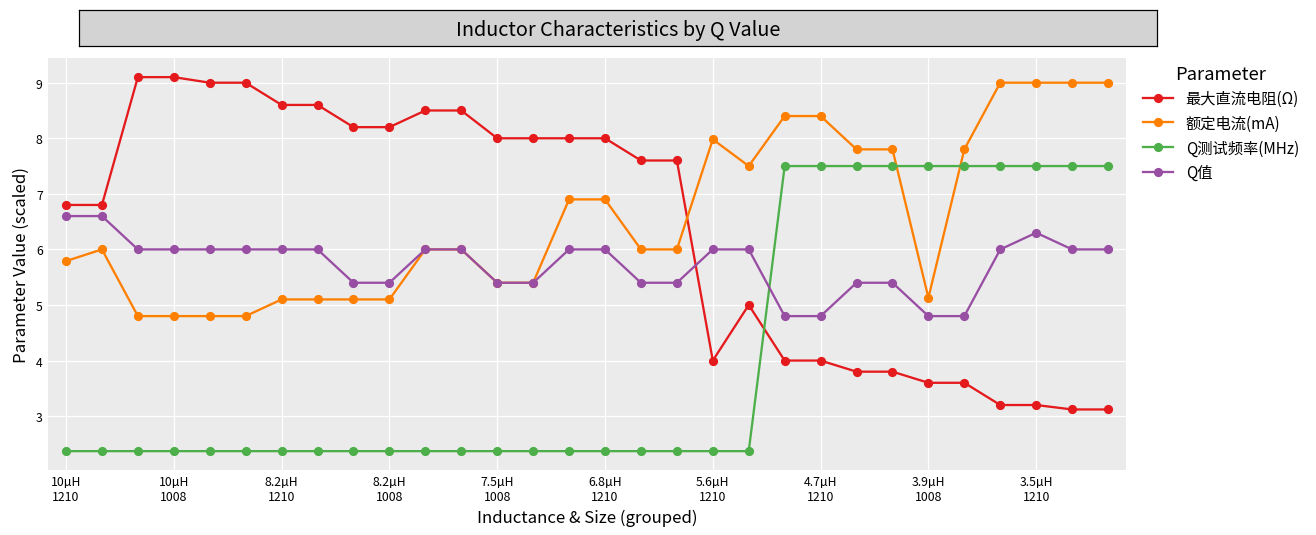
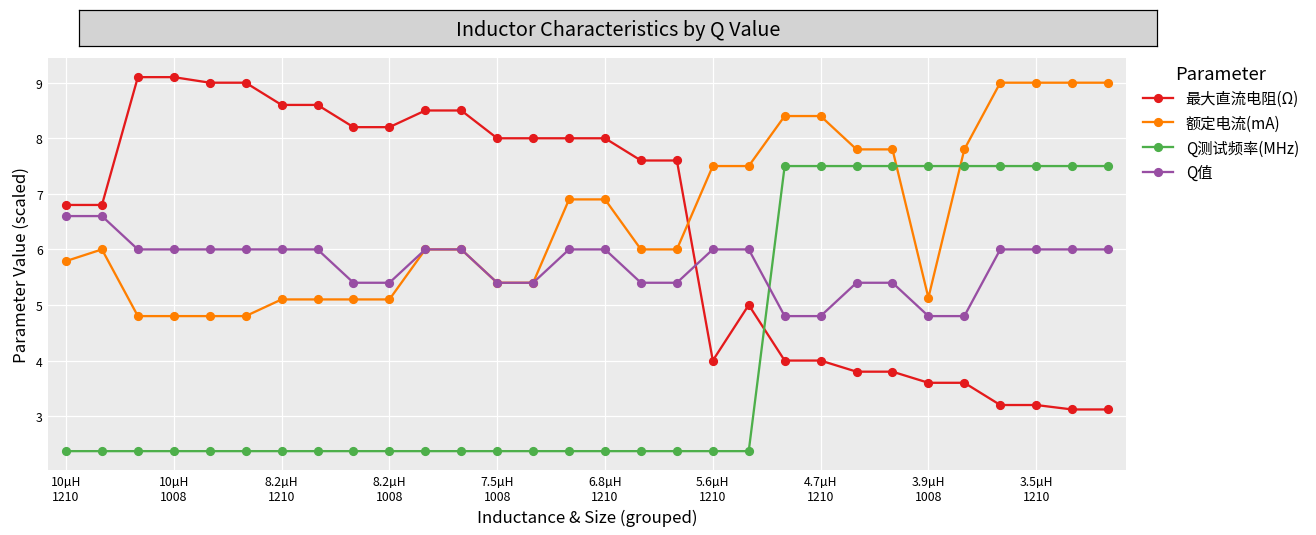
额定电流(mA), 5.6µH 1210: 8.0 -> 7.5
Q值, 3.5µH 1210: 6.3 -> 6.0
